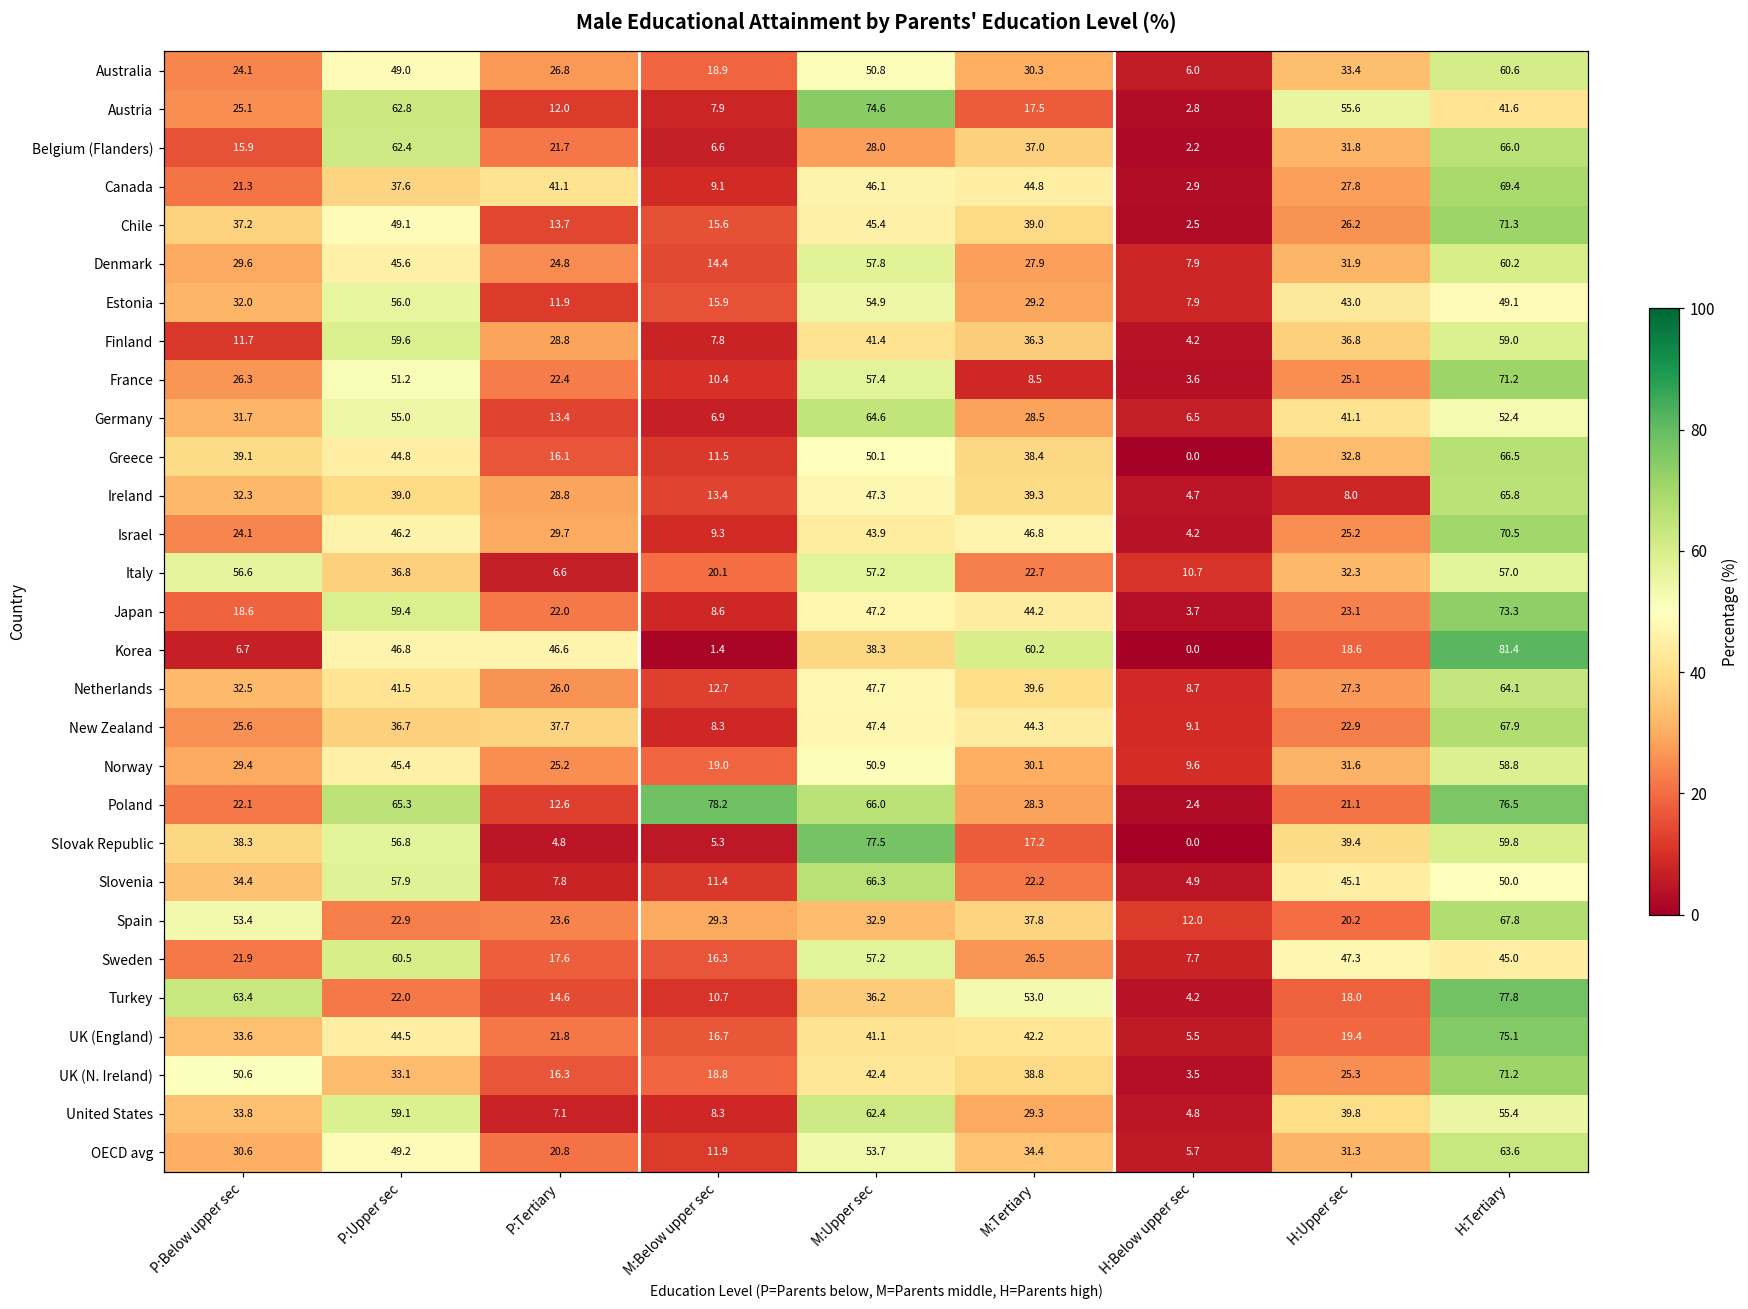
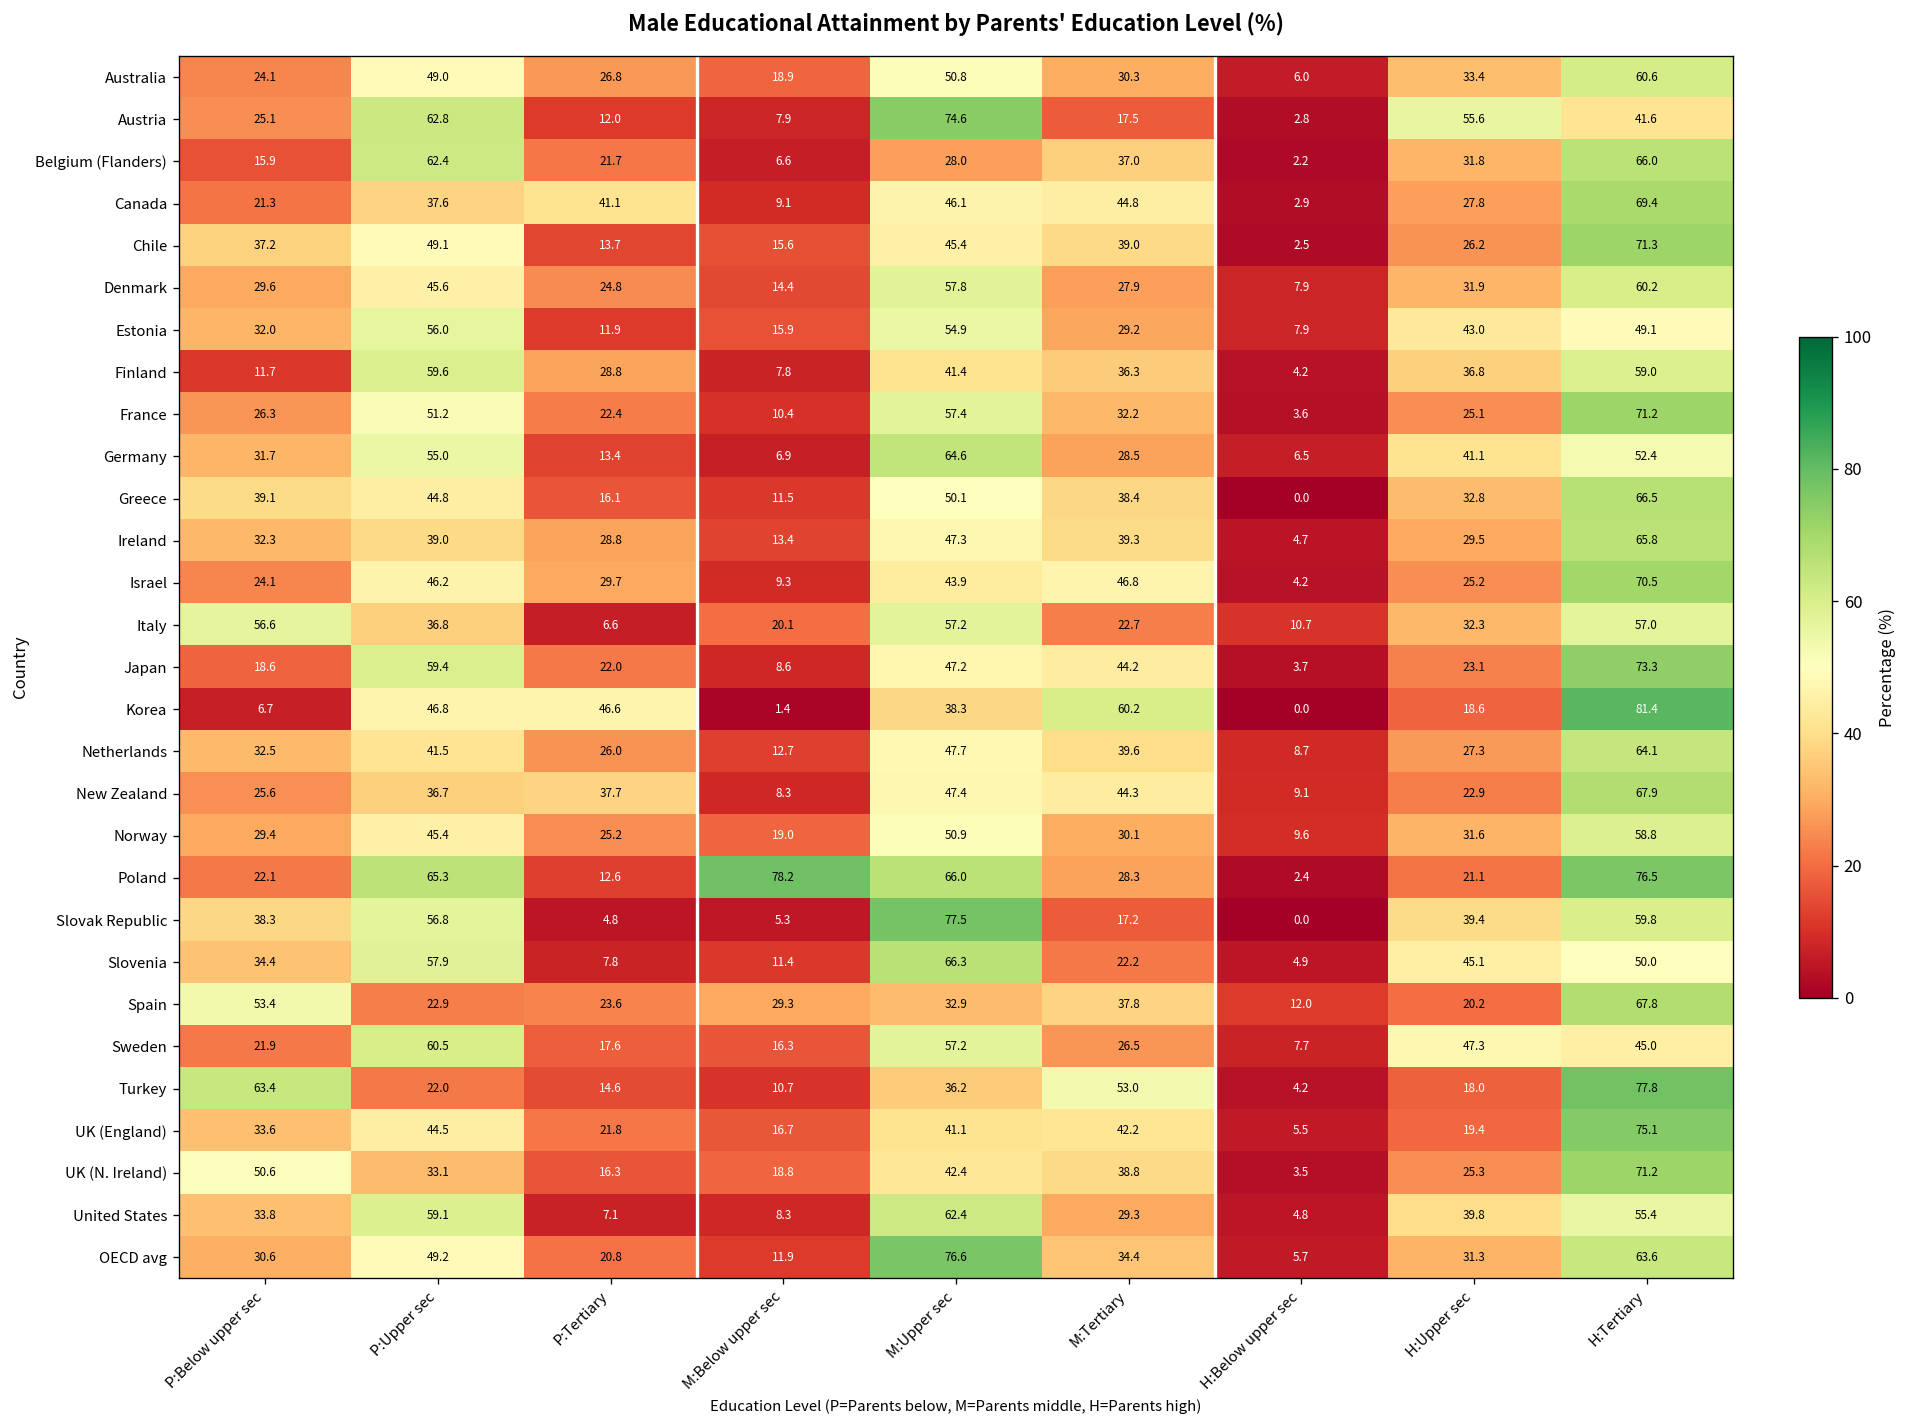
France, M:Tertiary: 8.5 -> 32.2
Ireland, H:Upper sec: 8.0 -> 29.5
OECD avg, M:Upper sec: 53.7 -> 76.6
